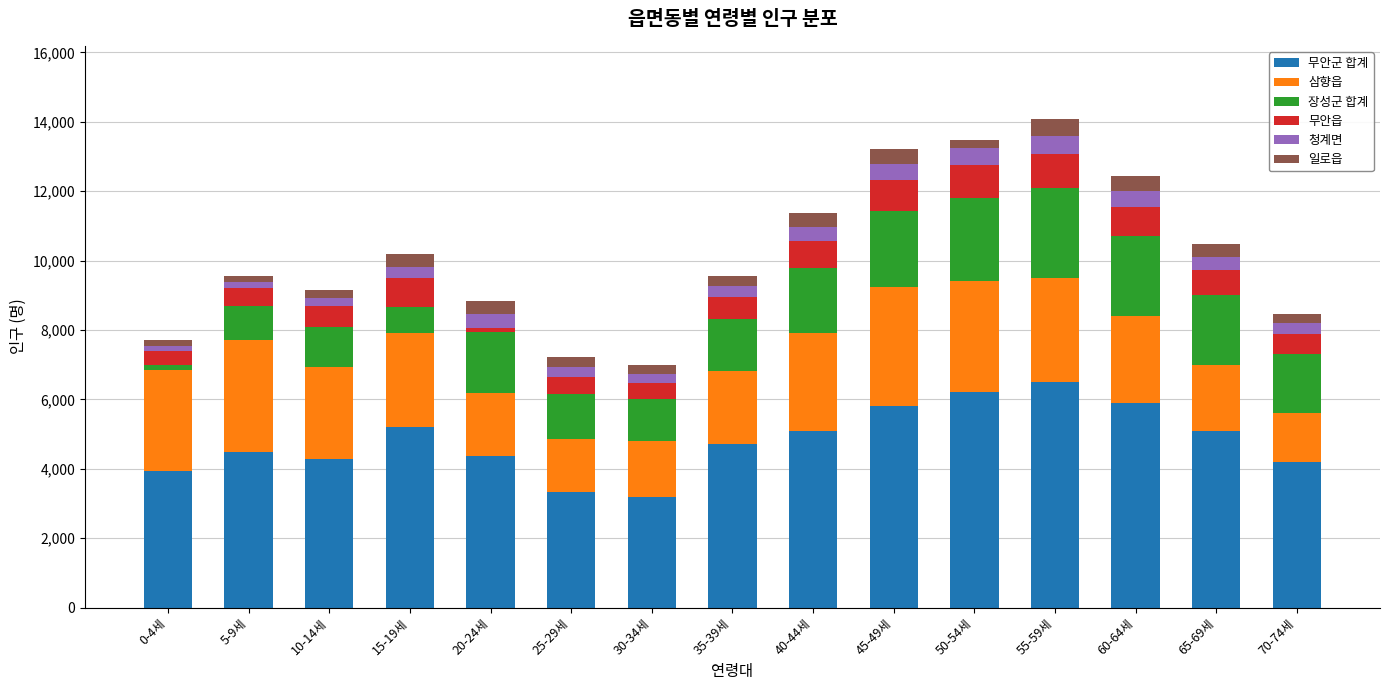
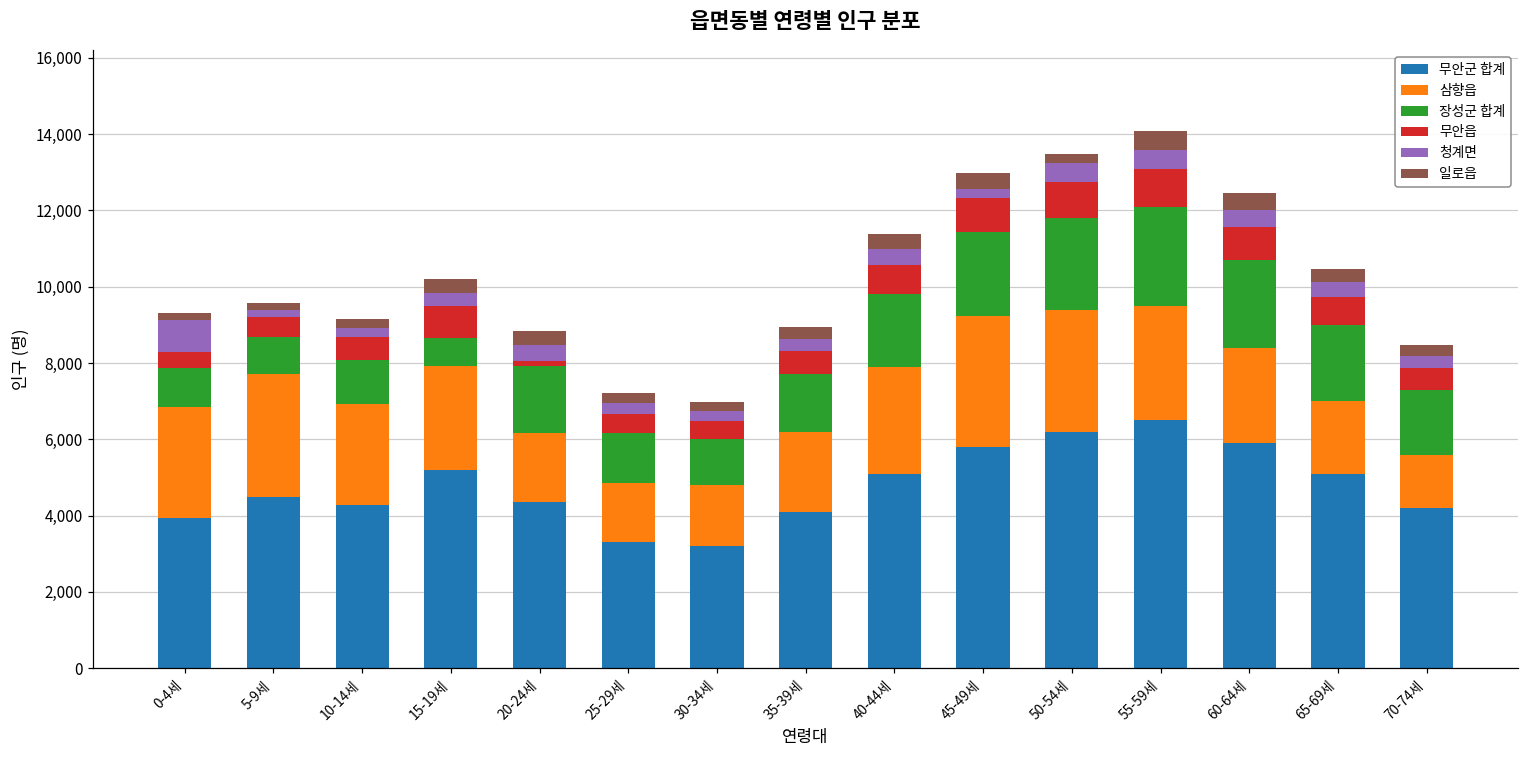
장성군 합계, 0-4세: 200 -> 1,000
청계면, 0-4세: 200 -> 900
무안군 합계, 35-39세: 4,700 -> 4,100
청계면, 45-49세: 500 -> 200
